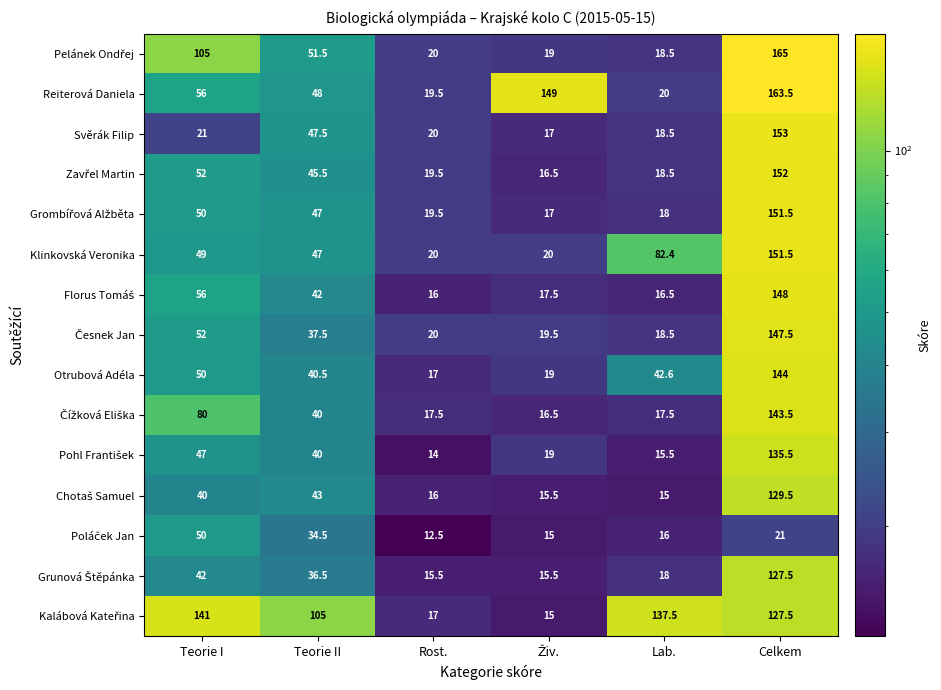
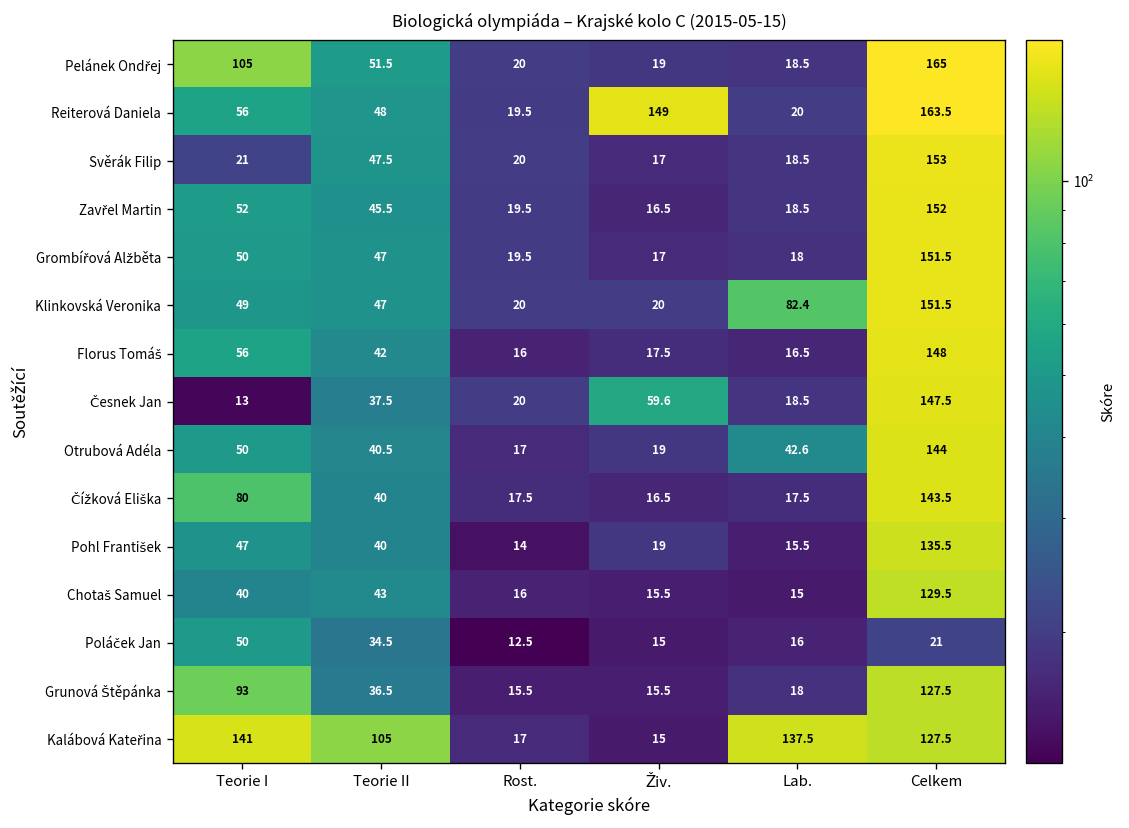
Česnek Jan, Teorie I: 52 -> 13
Česnek Jan, Živ.: 19.5 -> 59.6
Grunová Štěpánka, Teorie I: 42 -> 93
